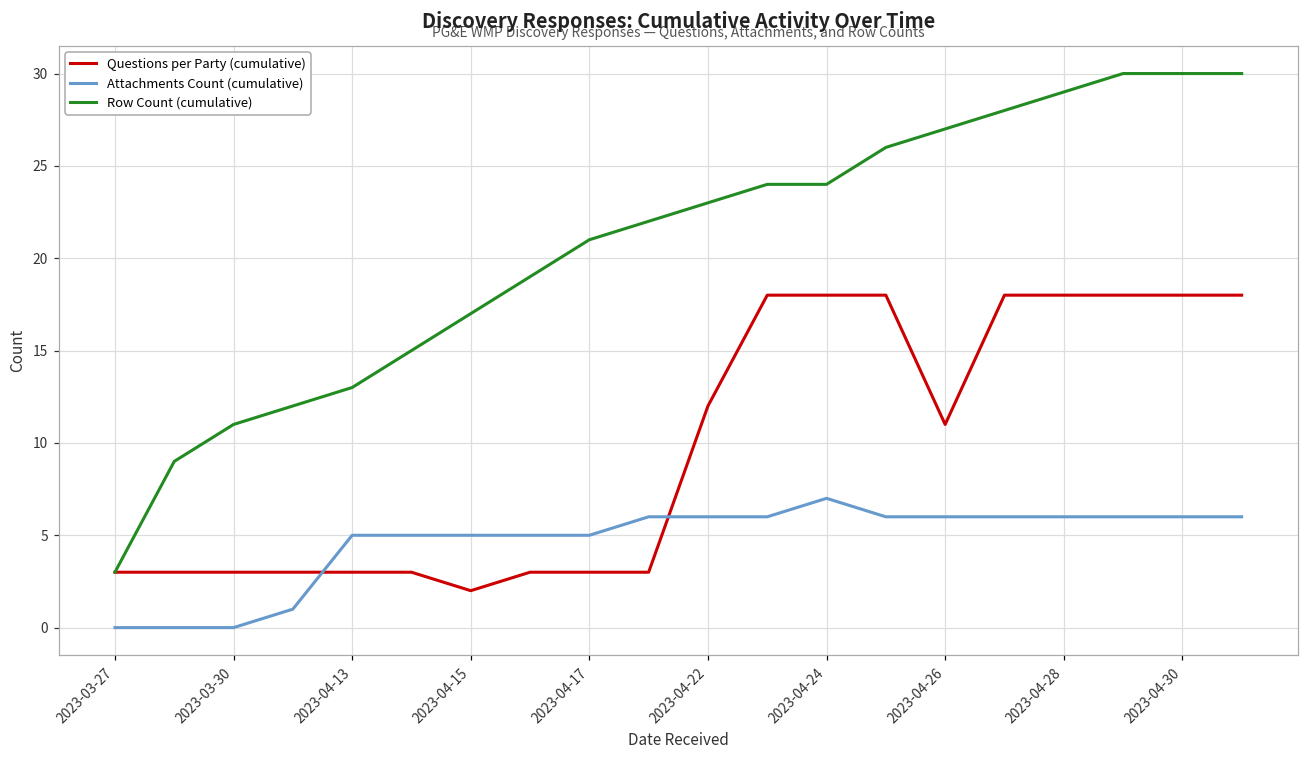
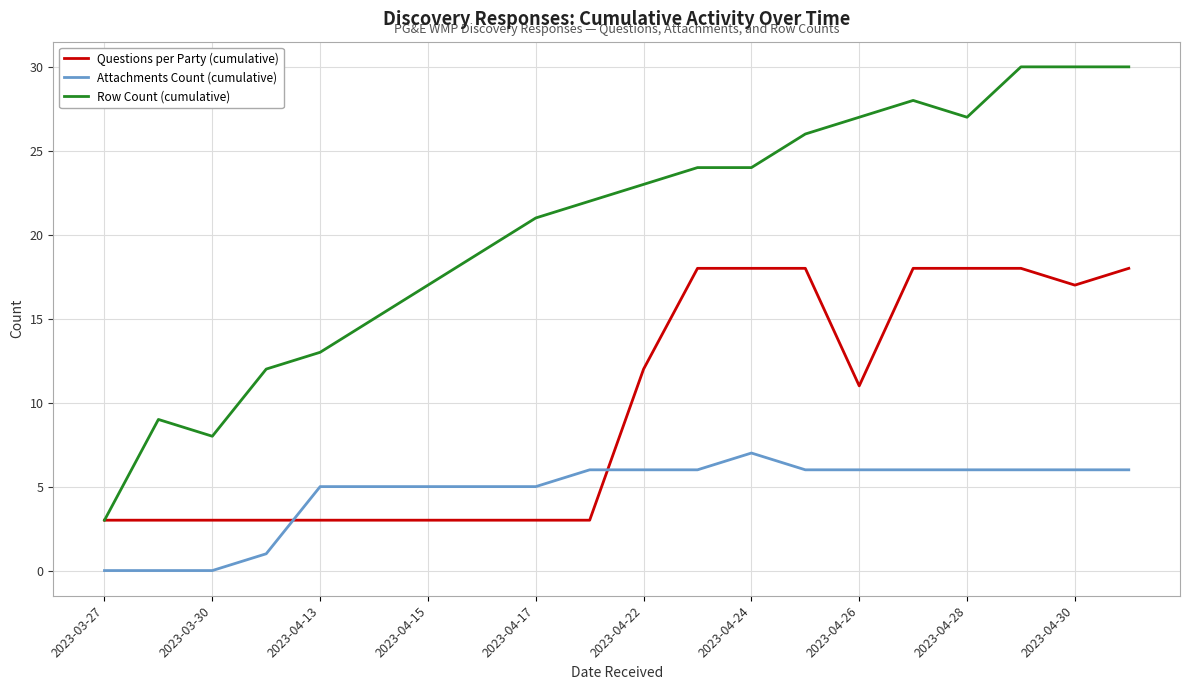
Row Count (cumulative), 2023-03-30: 11 -> 8
Questions per Party (cumulative), 2023-04-15: 2 -> 3
Row Count (cumulative), 2023-04-28: 29 -> 27
Questions per Party (cumulative), 2023-04-30: 18 -> 17
